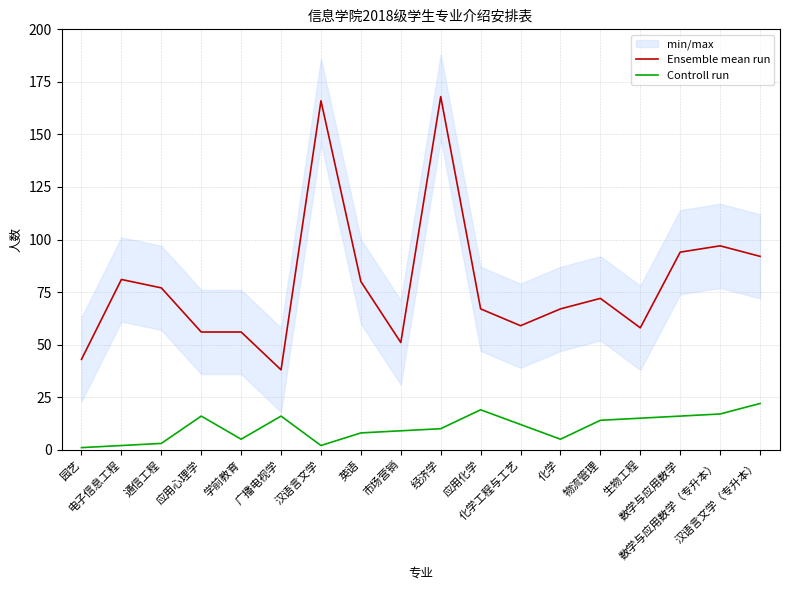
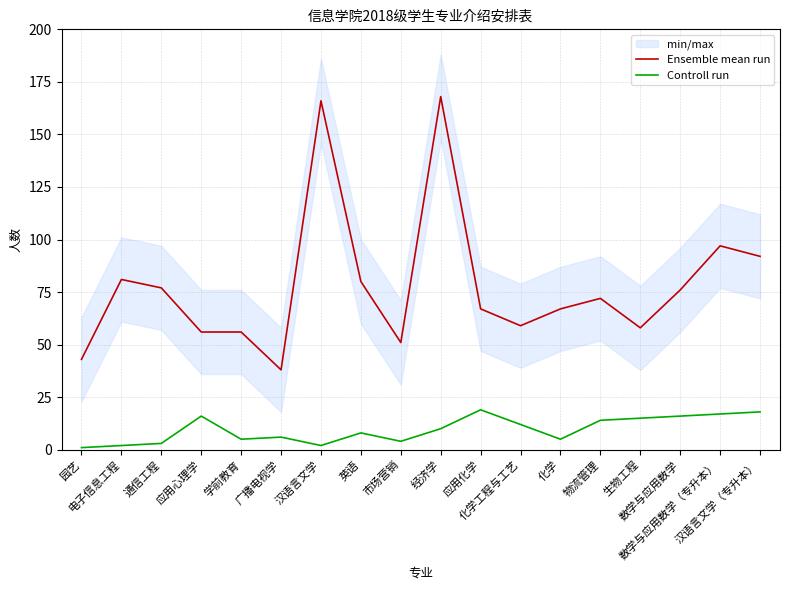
Controll run, 广播电视学: 16 -> 6
Controll run, 市场营销: 9 -> 4
Ensemble mean run, 数学与应用数学: 94 -> 76
Controll run, 汉语言文学（专升本）: 22 -> 18
